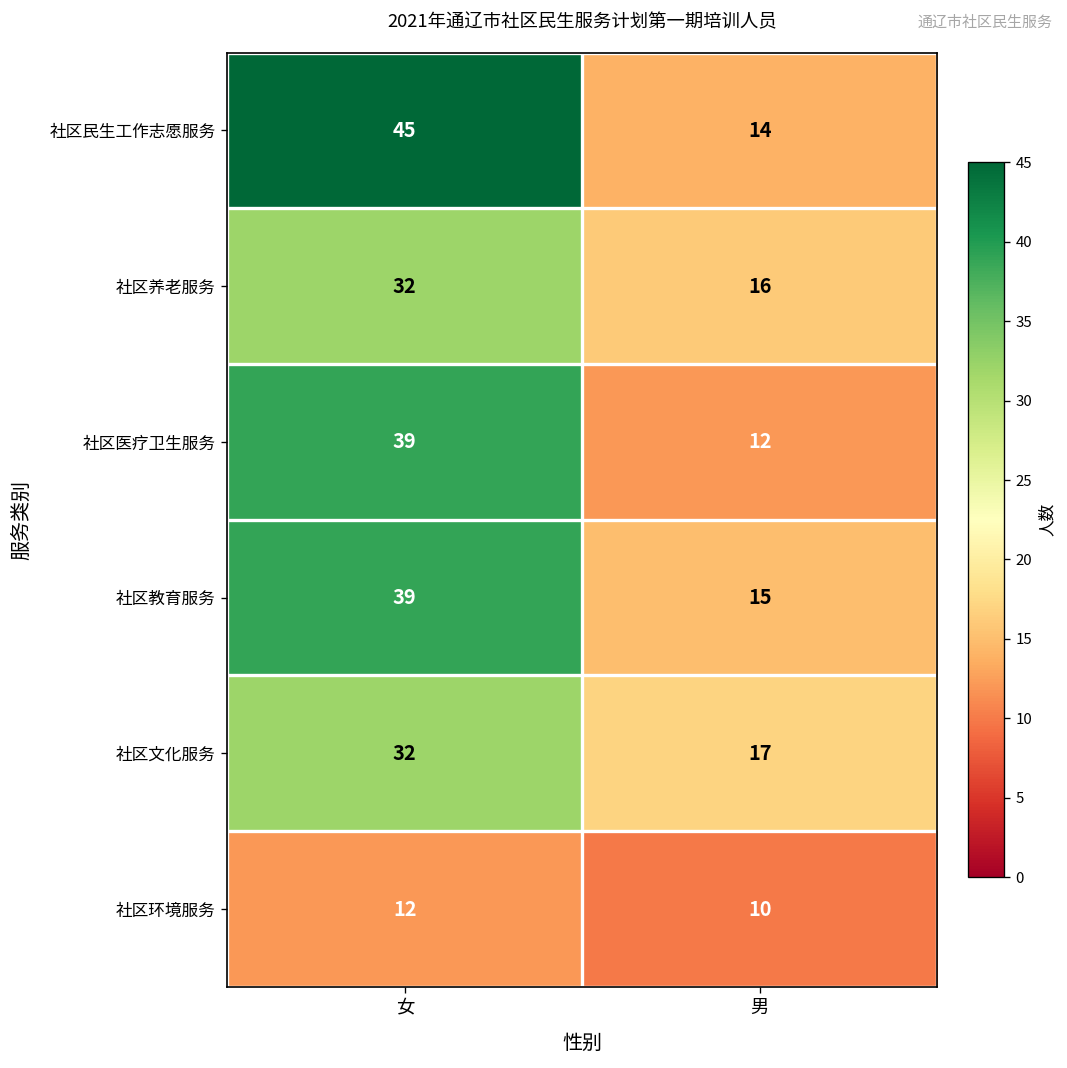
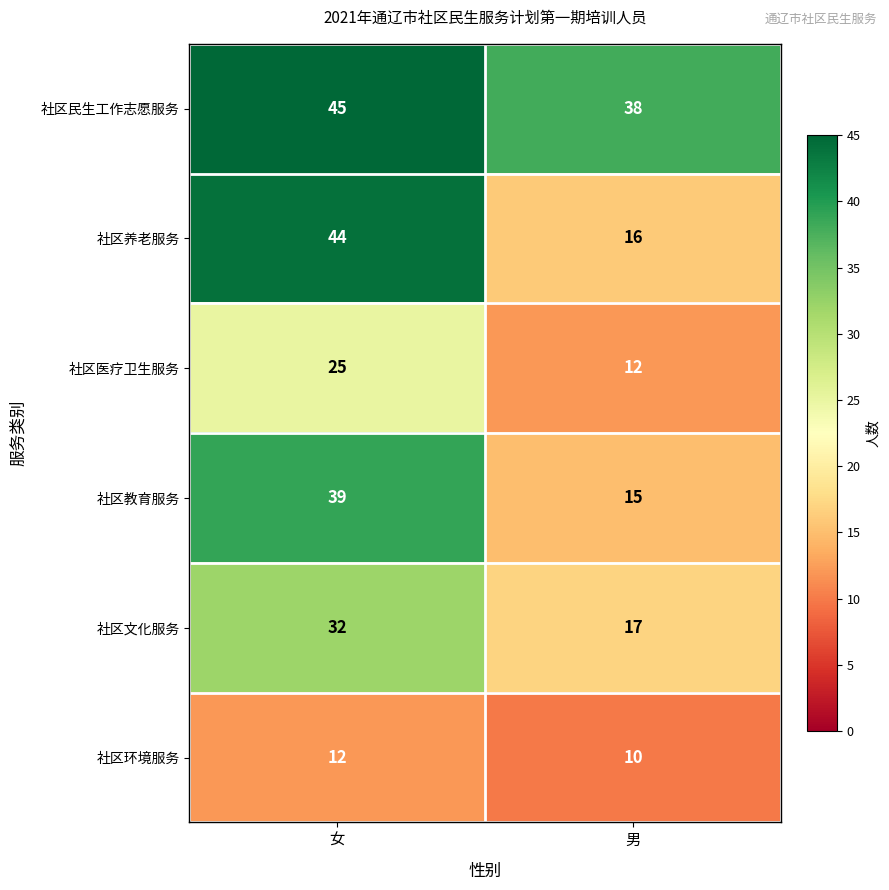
社区民生工作志愿服务, 男: 14 -> 38
社区养老服务, 女: 32 -> 44
社区医疗卫生服务, 女: 39 -> 25
